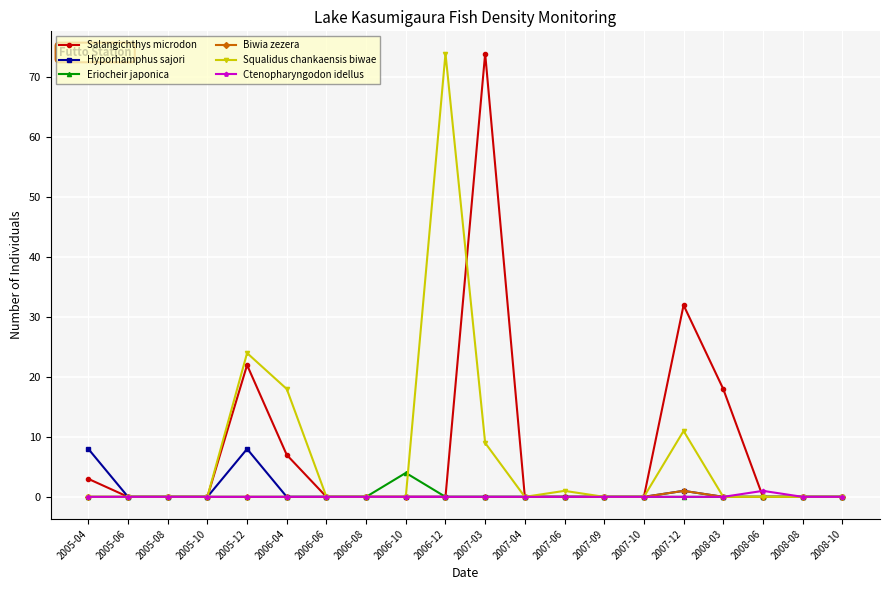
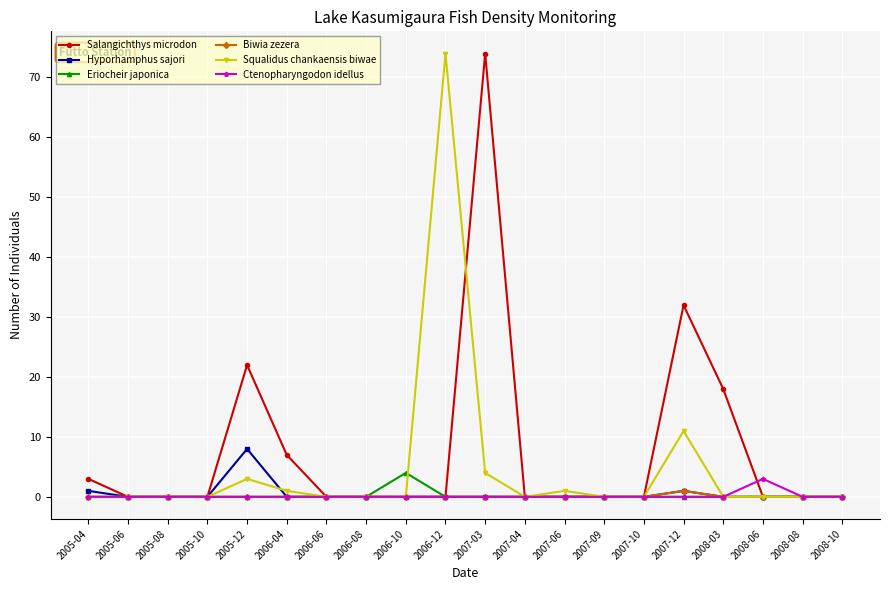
Hyporhamphus sajori, 2005-04: 8 -> 1
Squalidus chankaensis biwae, 2005-12: 24 -> 3
Squalidus chankaensis biwae, 2006-04: 18 -> 1
Squalidus chankaensis biwae, 2007-03: 9 -> 4
Ctenopharyngodon idellus, 2008-06: 1 -> 3
